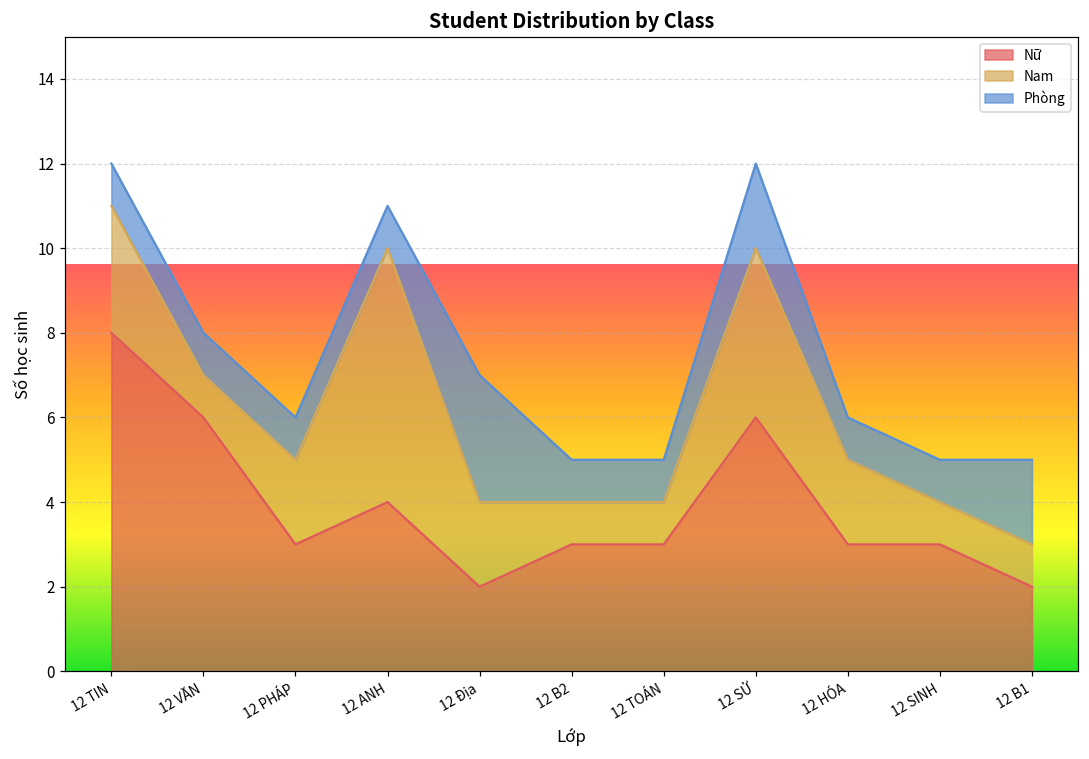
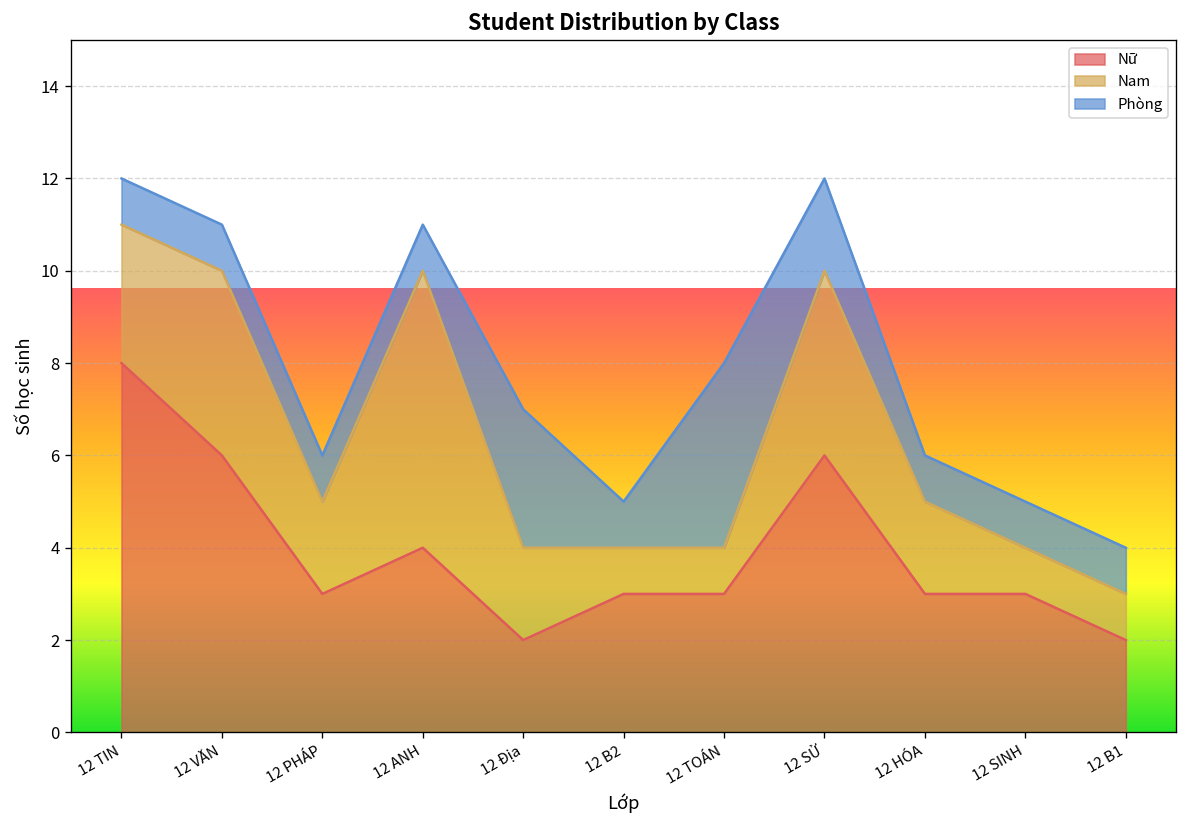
Nam, 12 VĂN: 1 -> 4
Phòng, 12 TOÁN: 1 -> 4
Phòng, 12 B1: 2 -> 1
